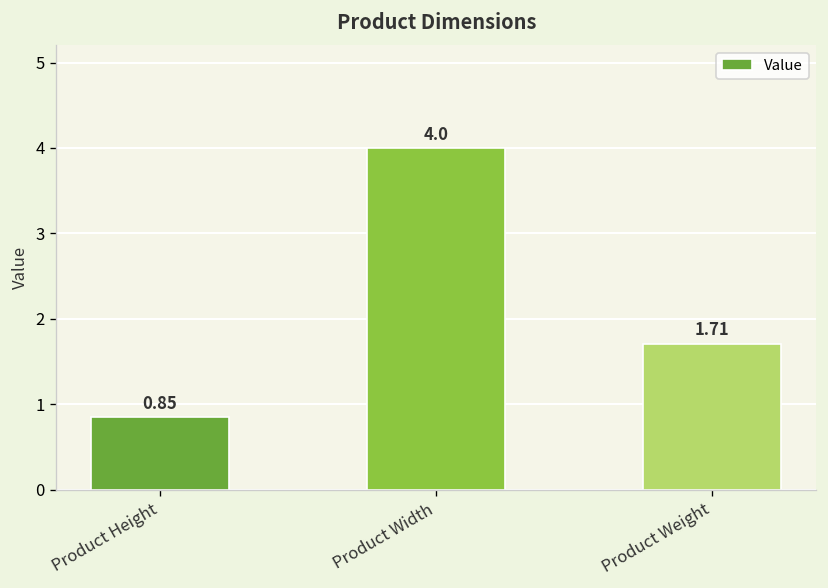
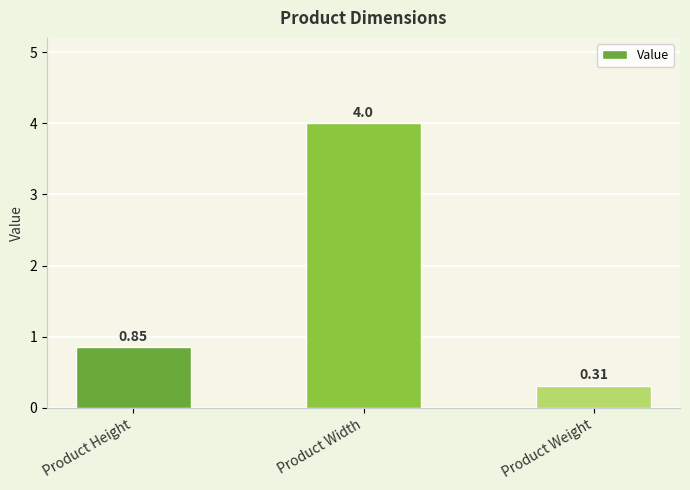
Product Weight: 1.71 -> 0.31
